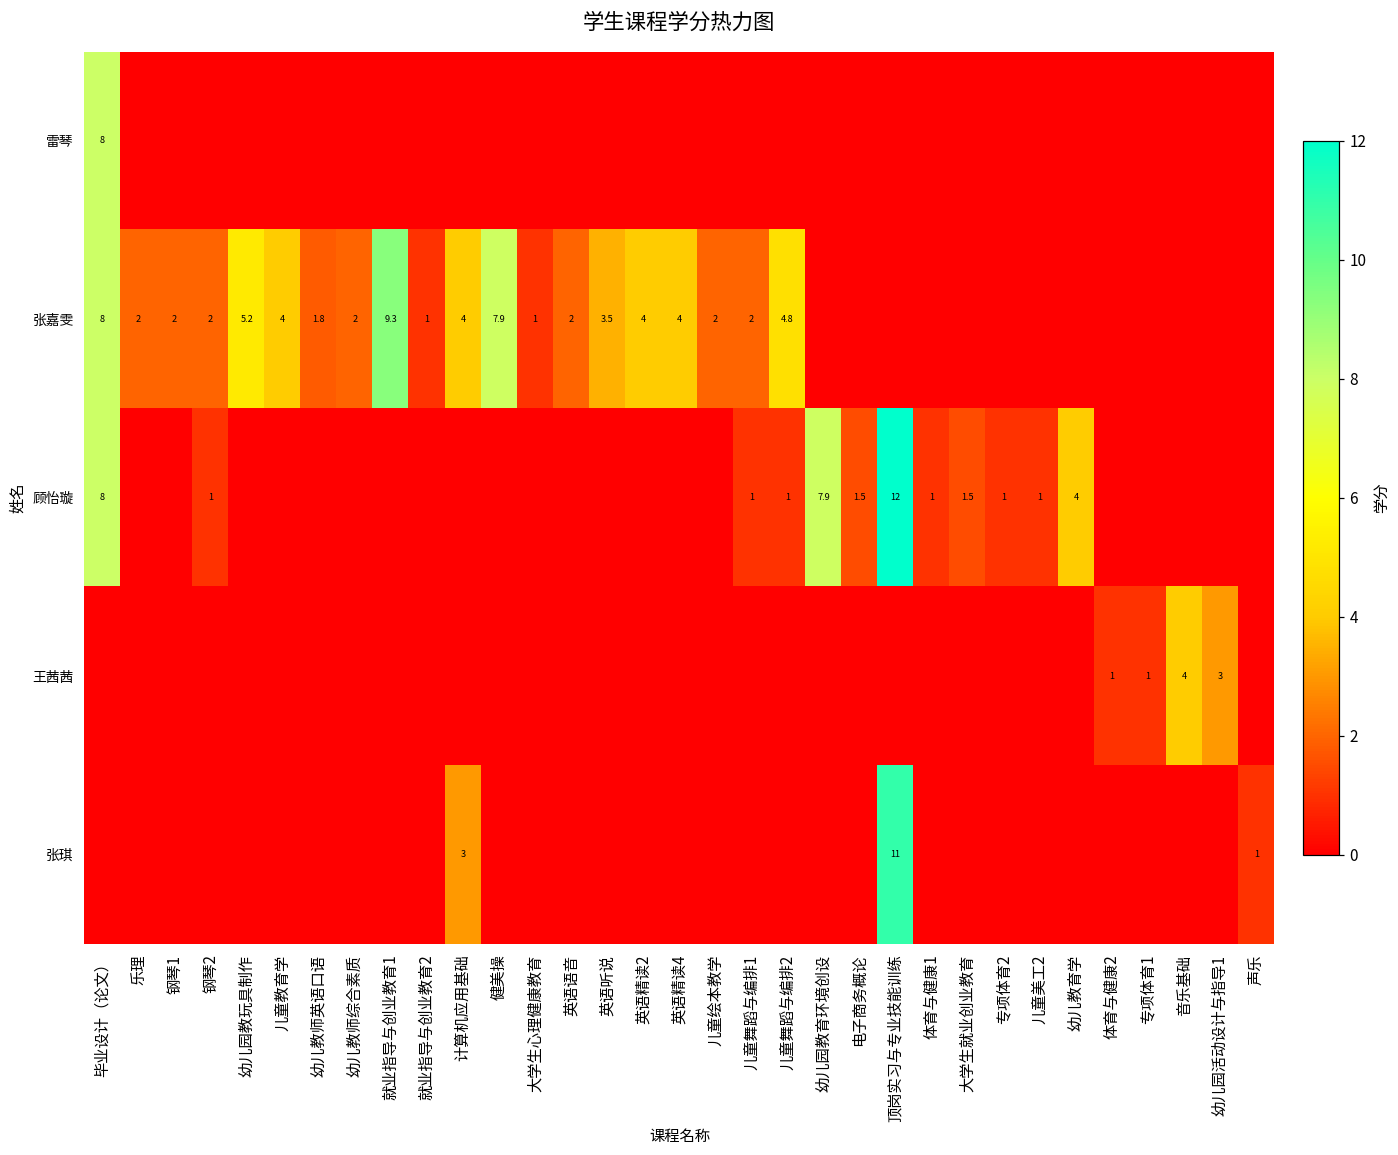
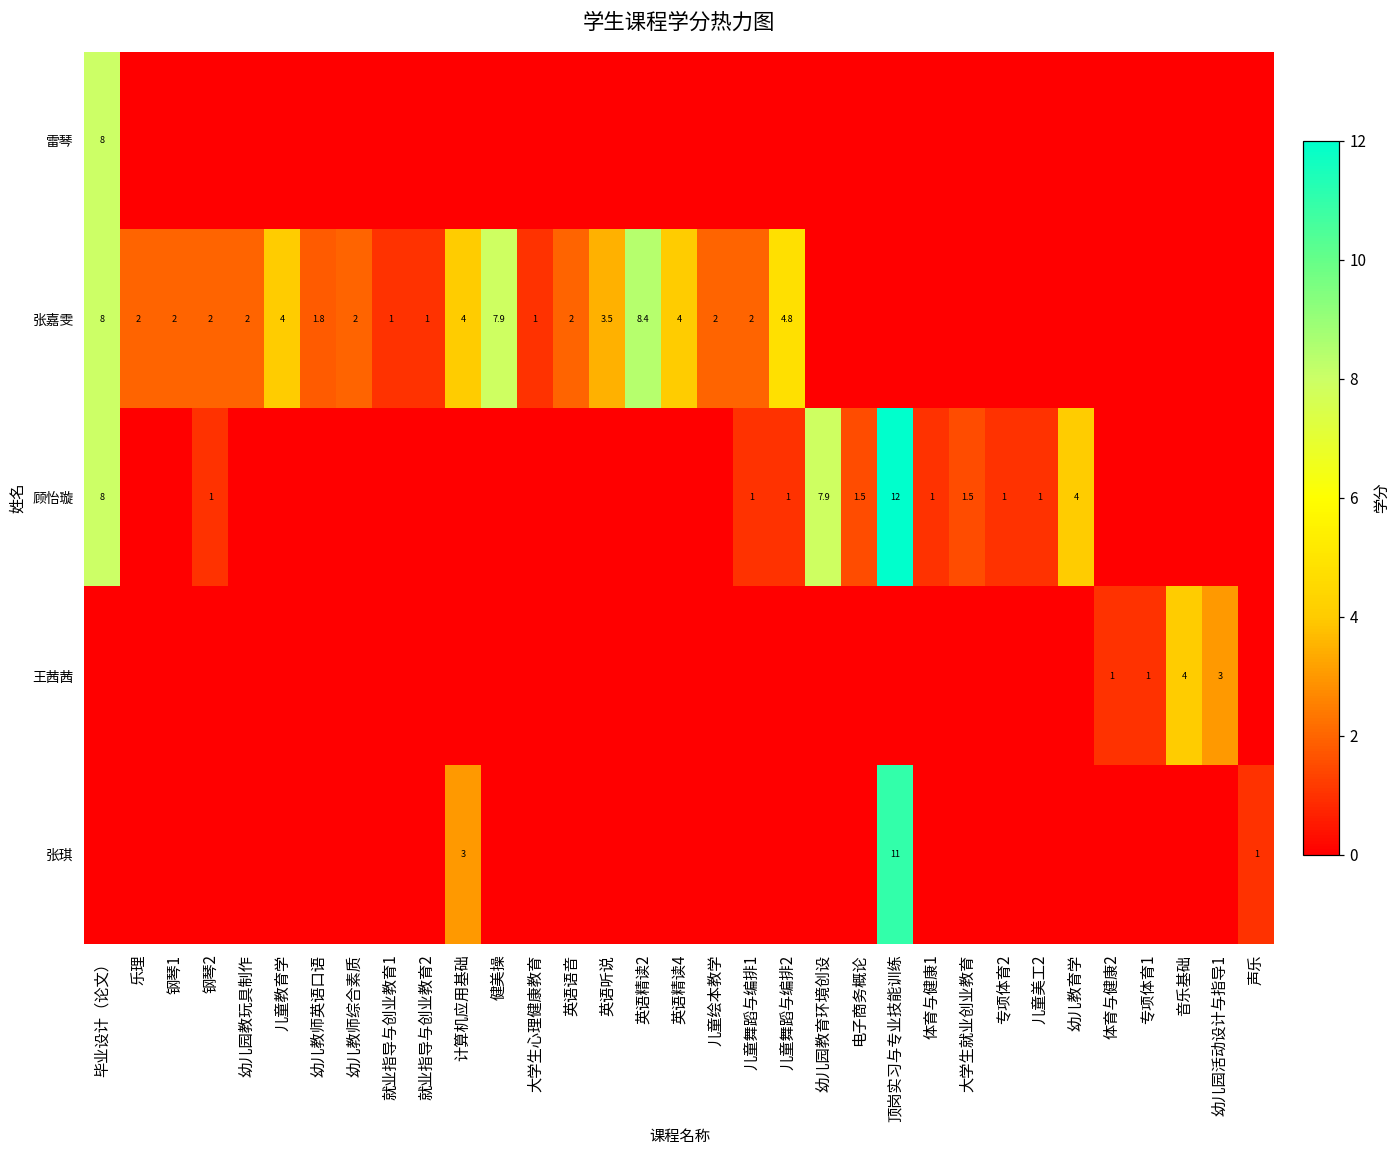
张嘉雯, 幼儿园教玩具制作: 5.2 -> 2
张嘉雯, 就业指导与创业教育1: 9.3 -> 1
张嘉雯, 英语精读2: 4 -> 8.4
